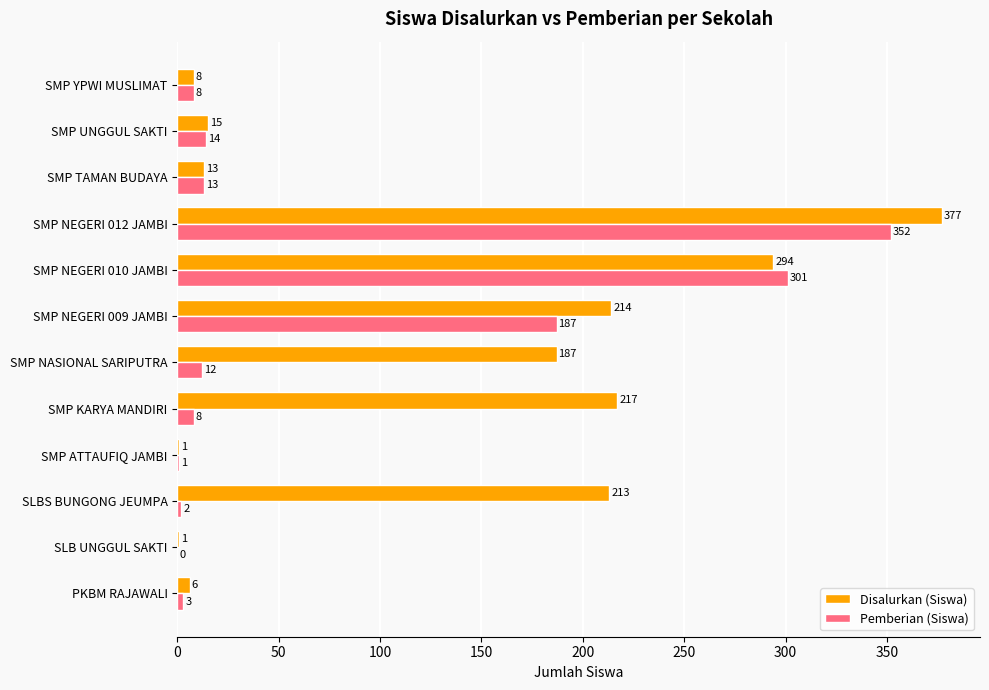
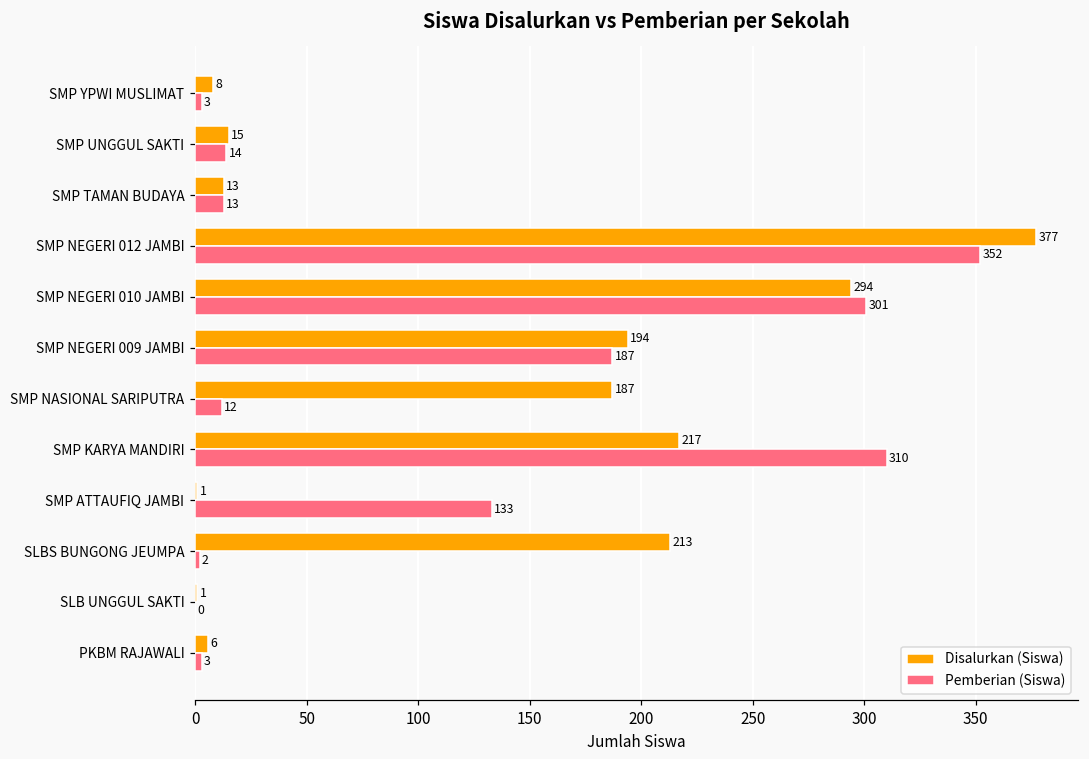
Pemberian (Siswa), SMP YPWI MUSLIMAT: 8 -> 3
Disalurkan (Siswa), SMP NEGERI 009 JAMBI: 214 -> 194
Pemberian (Siswa), SMP KARYA MANDIRI: 8 -> 310
Pemberian (Siswa), SMP ATTAUFIQ JAMBI: 1 -> 133
